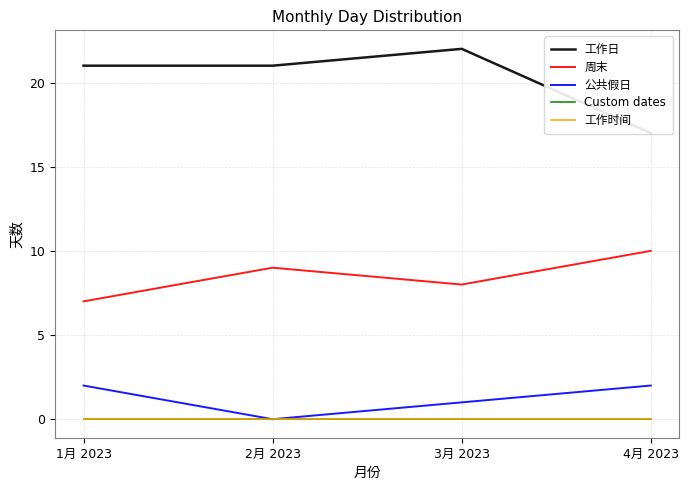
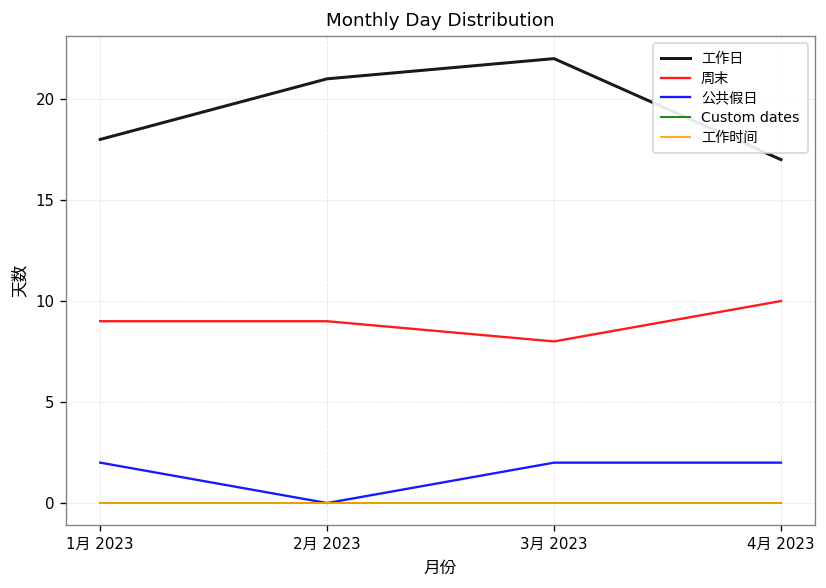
工作日, 1月 2023: 21 -> 18
周末, 1月 2023: 7 -> 9
公共假日, 3月 2023: 1 -> 2
